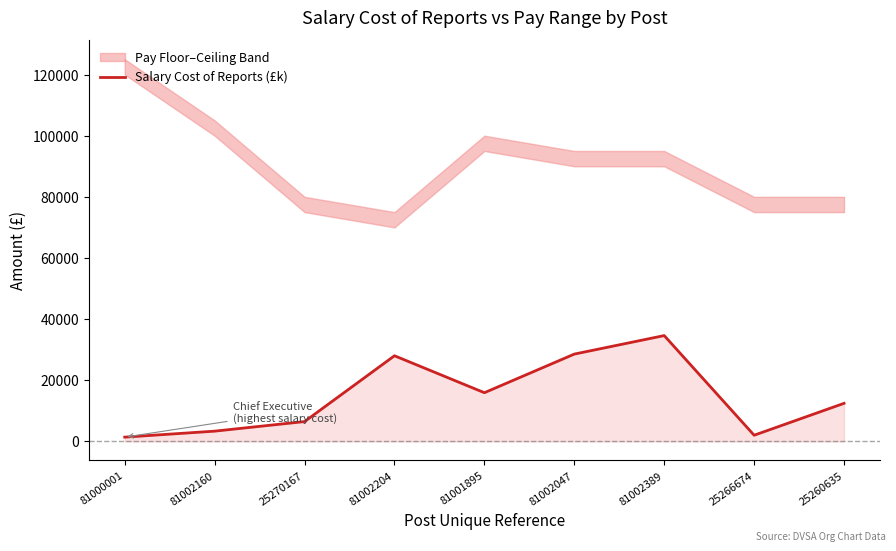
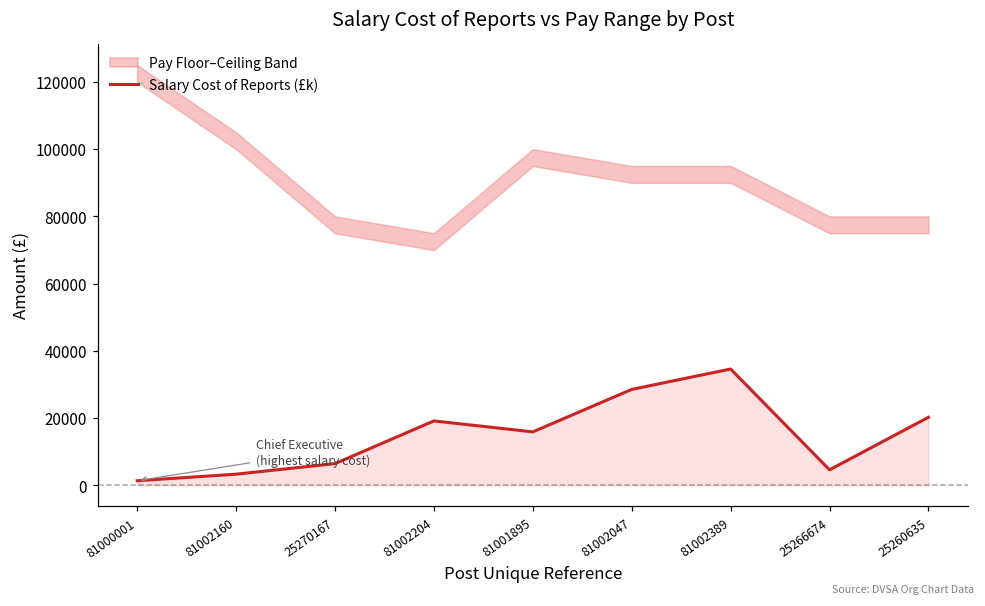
Salary Cost of Reports (£k), 81002204: 28000 -> 19000
Salary Cost of Reports (£k), 25266674: 2000 -> 5000
Salary Cost of Reports (£k), 25260635: 12000 -> 20000
